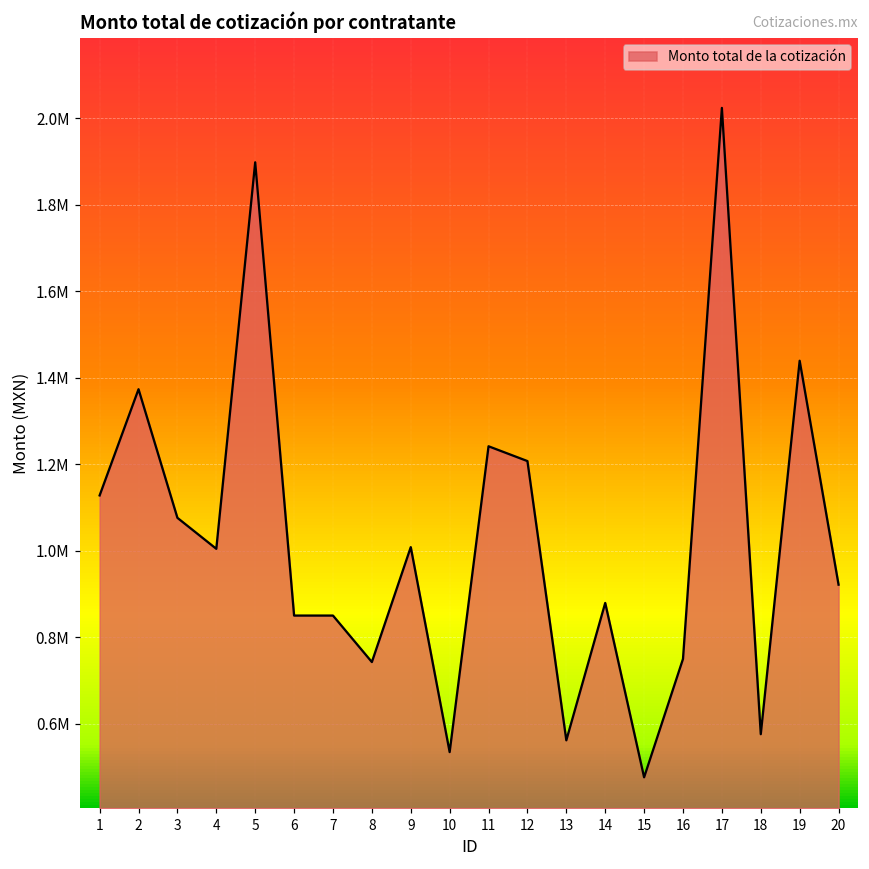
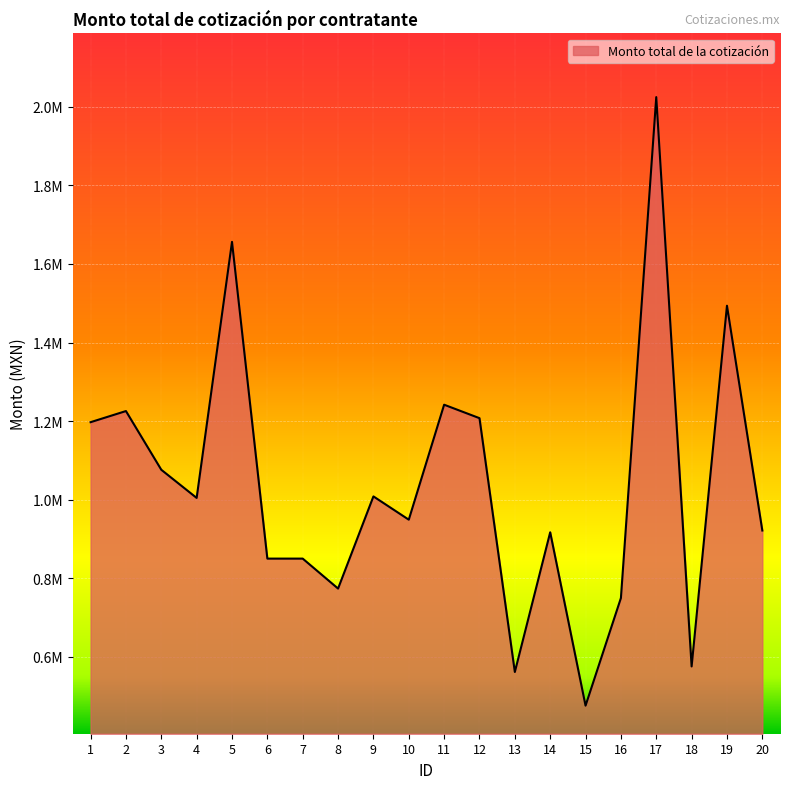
1: 1130000 -> 1200000
2: 1370000 -> 1230000
5: 1900000 -> 1660000
8: 740000 -> 770000
10: 530000 -> 950000
14: 880000 -> 920000
19: 1440000 -> 1490000
